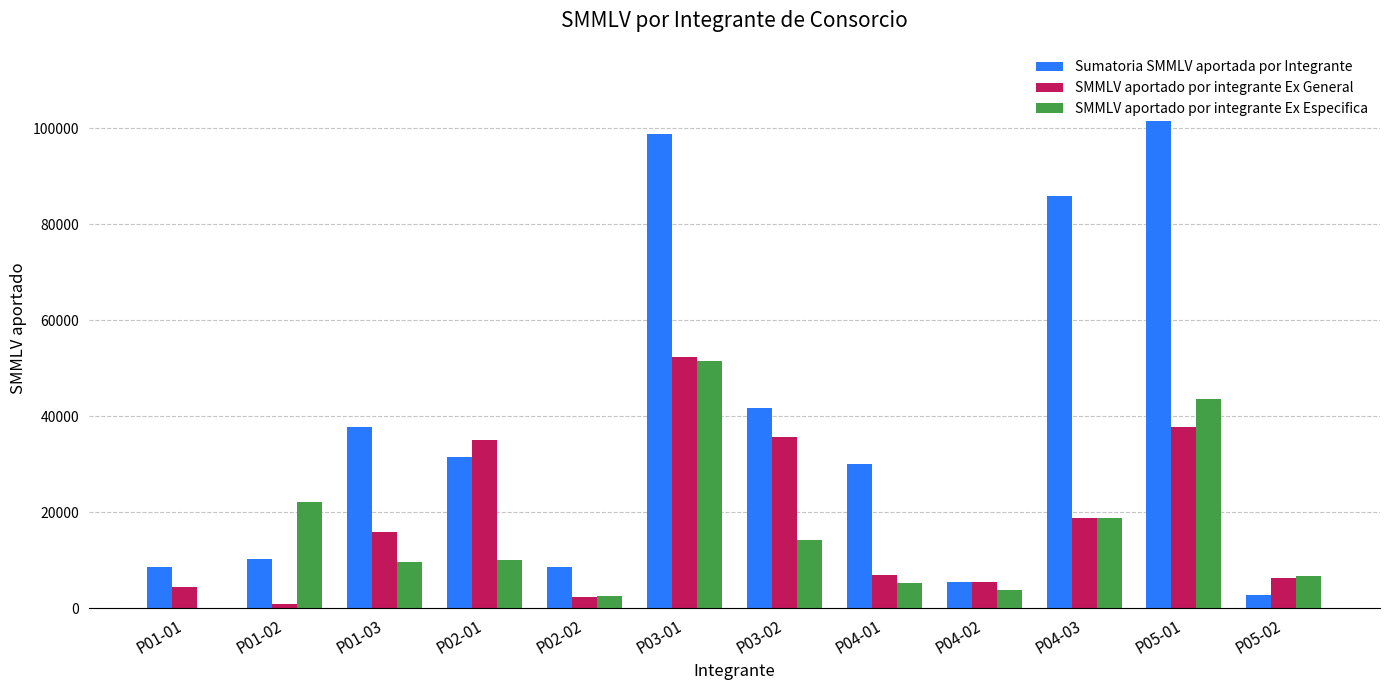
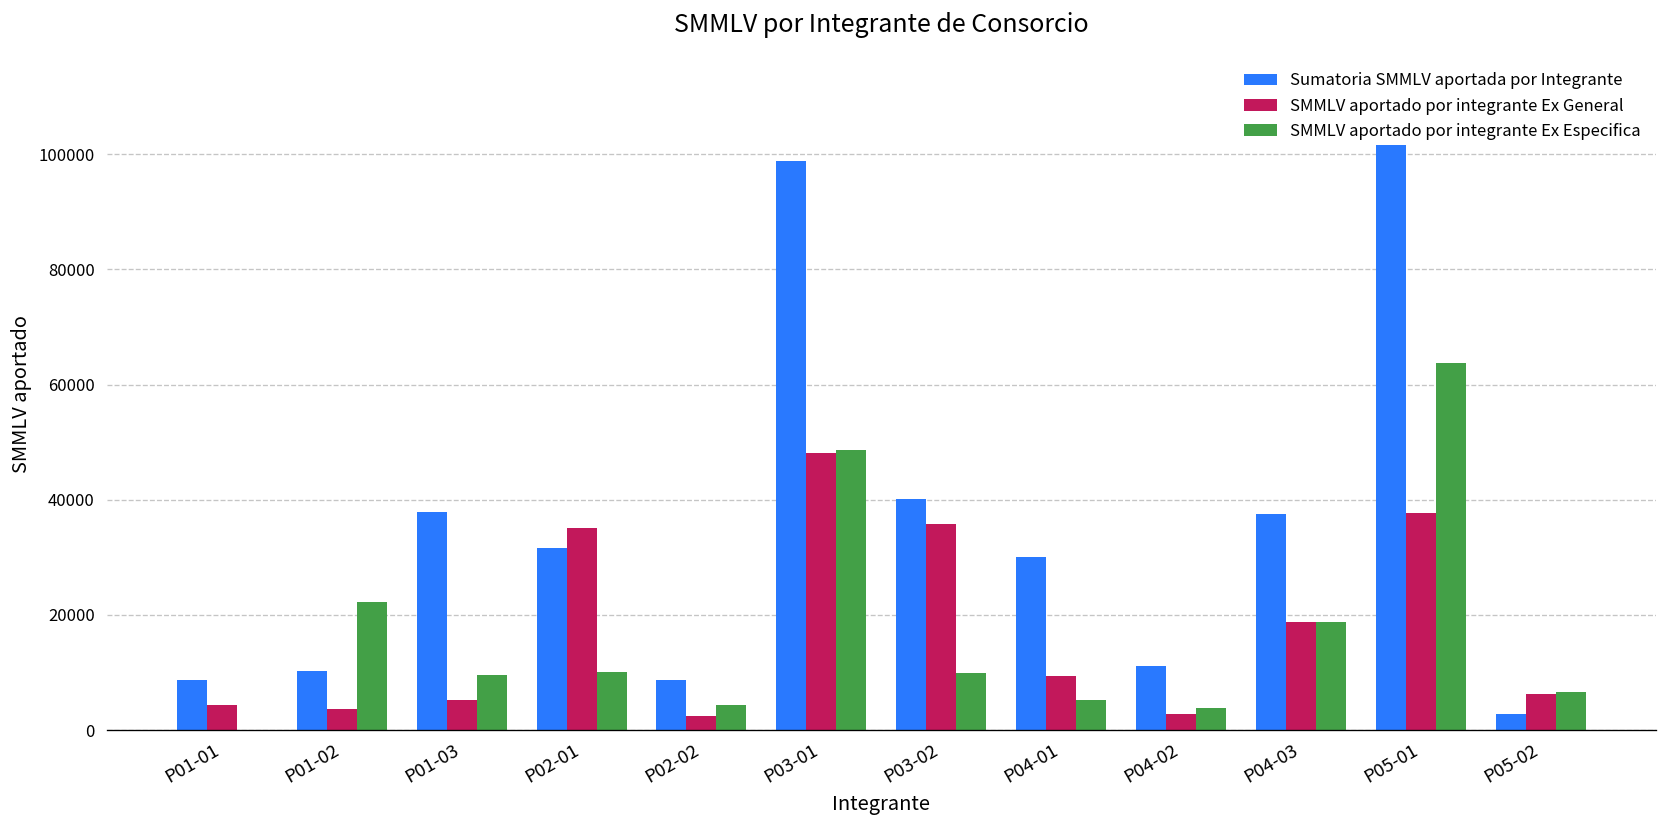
SMMLV aportado por integrante Ex General, P01-02: 1000 -> 4000
SMMLV aportado por integrante Ex General, P01-03: 16000 -> 5000
SMMLV aportado por integrante Ex Especifica, P02-02: 3000 -> 4000
SMMLV aportado por integrante Ex General, P03-01: 52000 -> 48000
SMMLV aportado por integrante Ex Especifica, P03-01: 52000 -> 49000
Sumatoria SMMLV aportada por Integrante, P03-02: 42000 -> 40000
SMMLV aportado por integrante Ex Especifica, P03-02: 14000 -> 10000
SMMLV aportado por integrante Ex General, P04-01: 7000 -> 9000
Sumatoria SMMLV aportada por Integrante, P04-02: 5000 -> 11000
SMMLV aportado por integrante Ex General, P04-02: 6000 -> 3000
Sumatoria SMMLV aportada por Integrante, P04-03: 86000 -> 38000
SMMLV aportado por integrante Ex Especifica, P05-01: 44000 -> 64000
